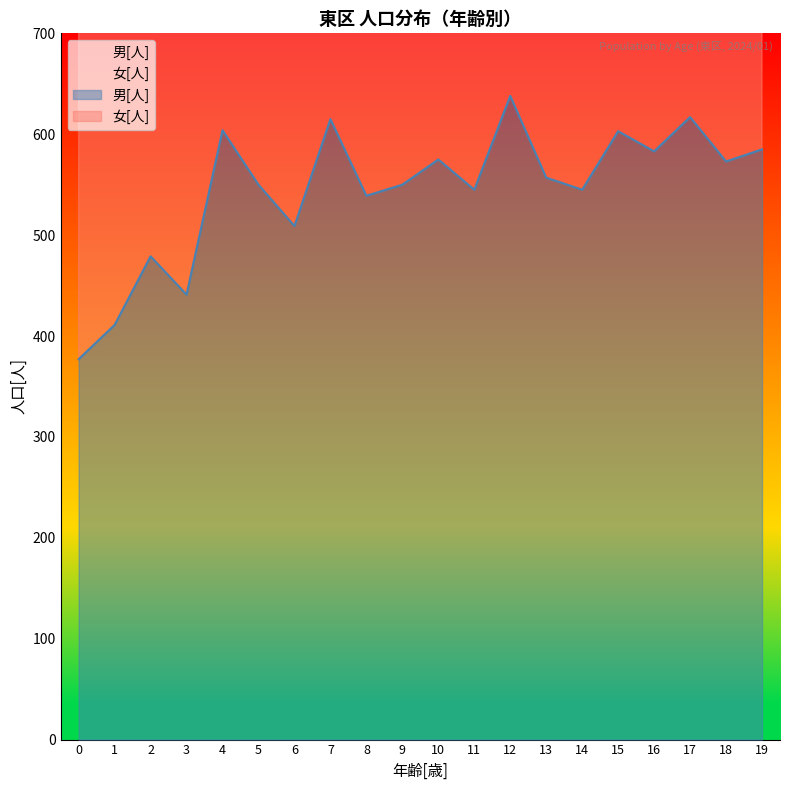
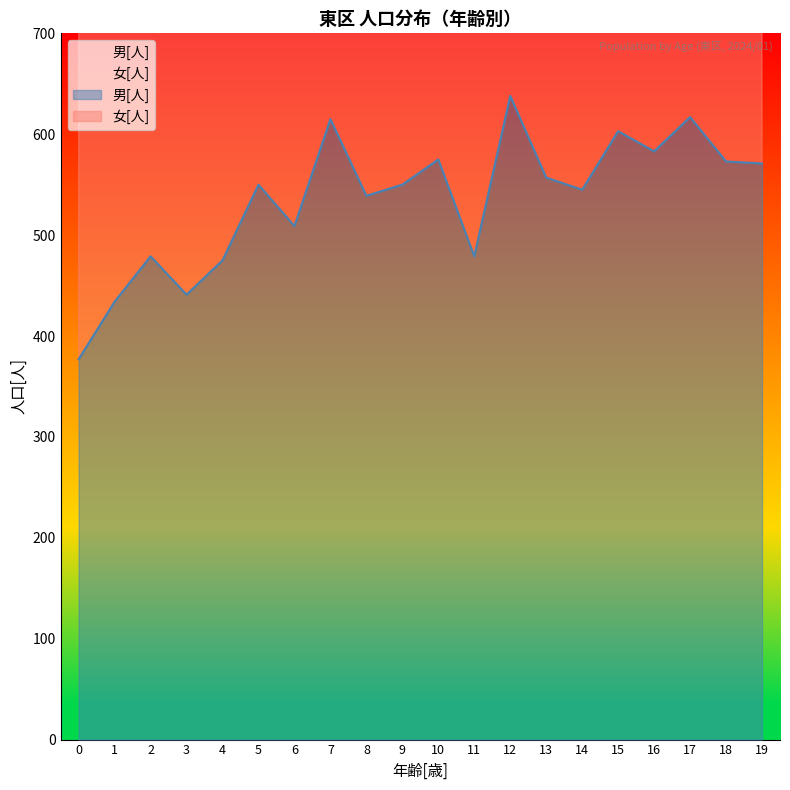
男[人], 1: 411 -> 434
男[人], 4: 604 -> 475
男[人], 11: 545 -> 479
男[人], 19: 585 -> 571
